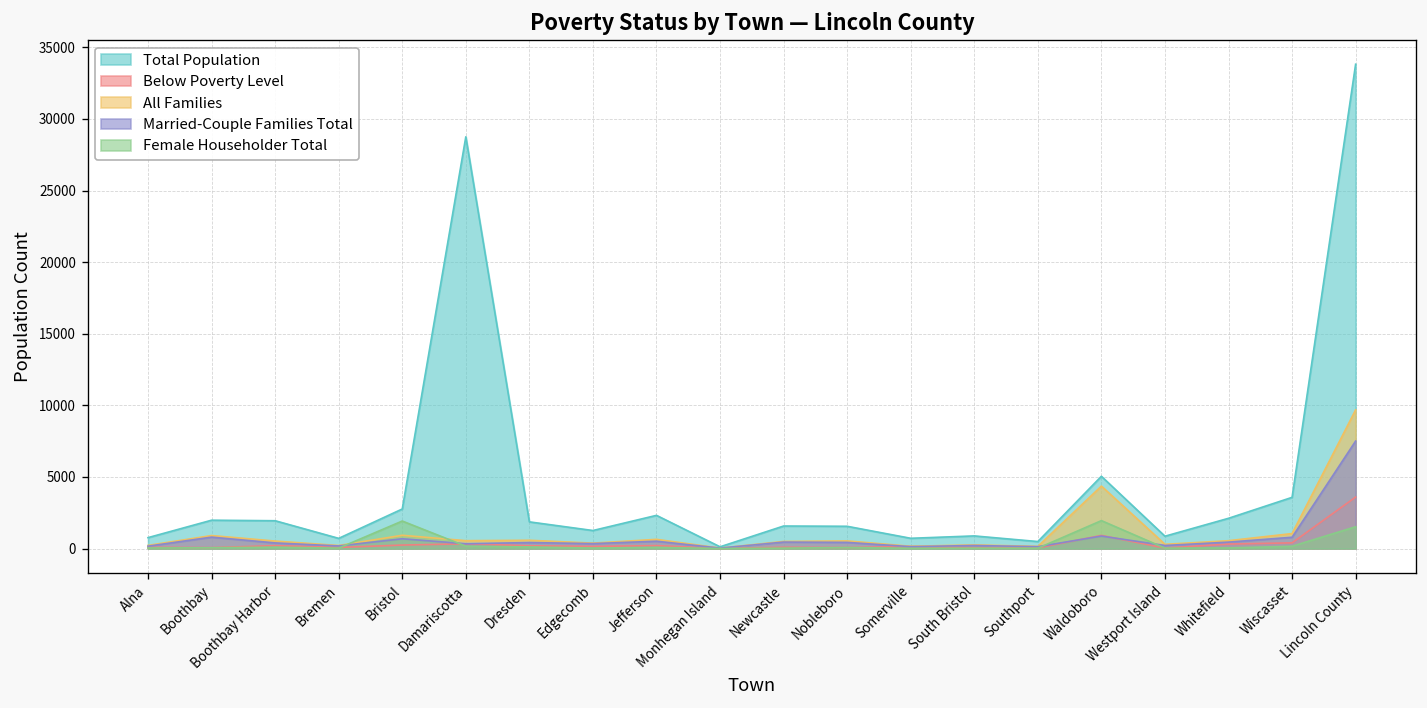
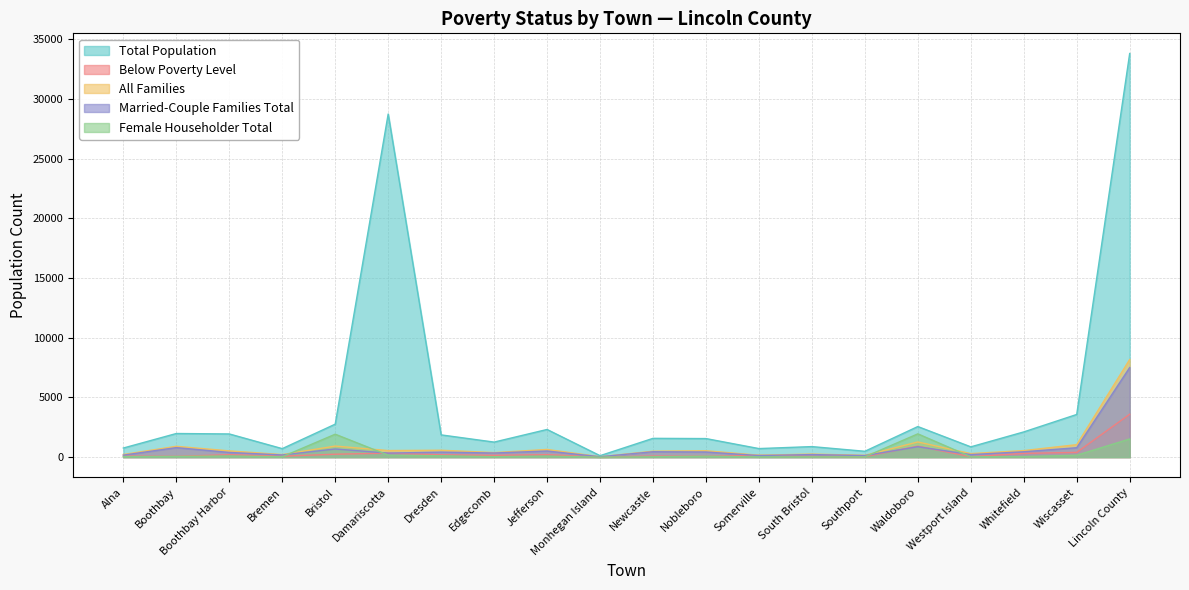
Total Population, Waldoboro: 5000 -> 2600
All Families, Waldoboro: 4400 -> 1300
All Families, Lincoln County: 9700 -> 8200
